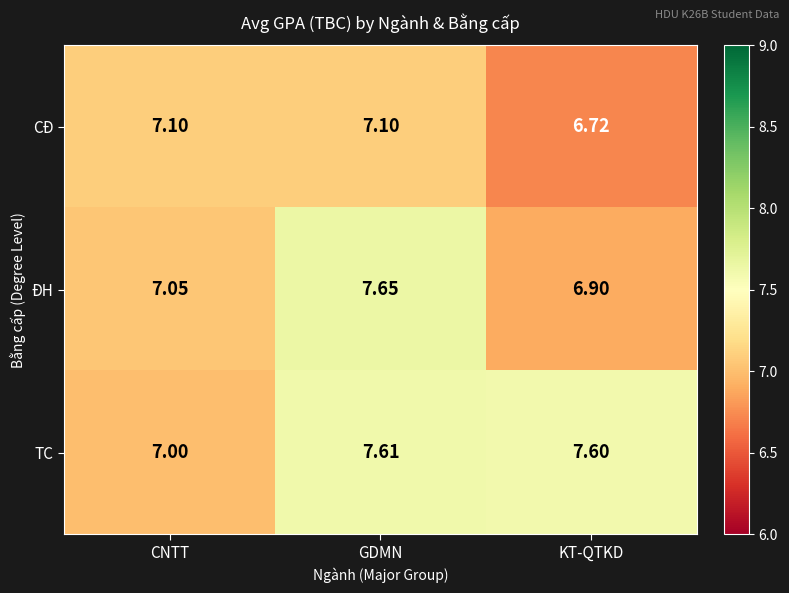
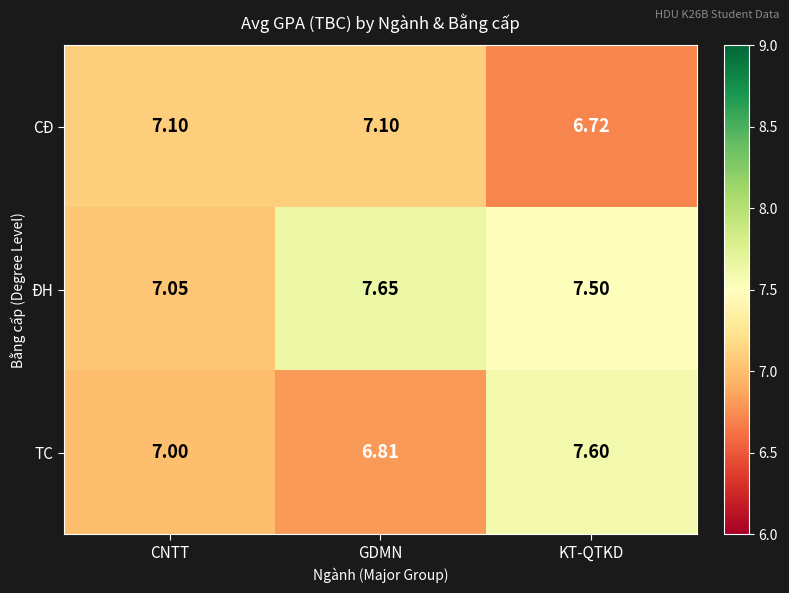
ĐH, KT-QTKD: 6.90 -> 7.50
TC, GDMN: 7.61 -> 6.81
